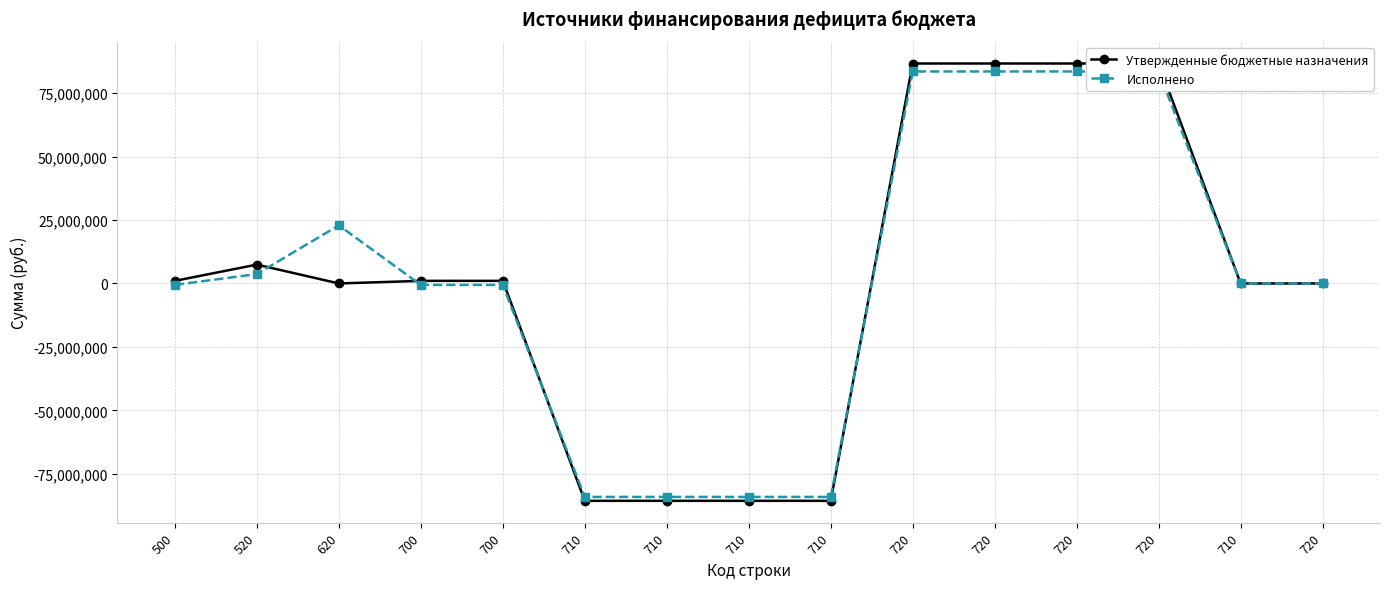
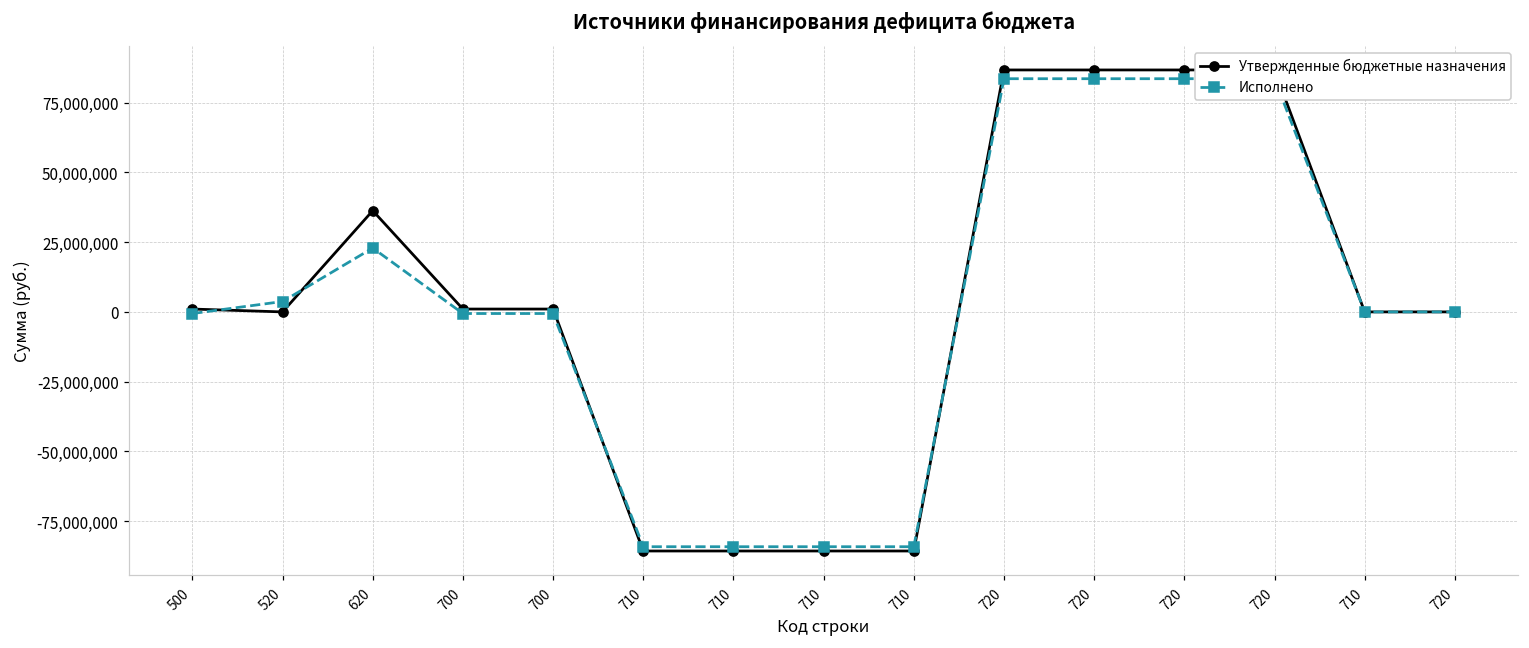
Утвержденные бюджетные назначения, 520: 7,000,000 -> 0
Утвержденные бюджетные назначения, 620: 0 -> 36,000,000
